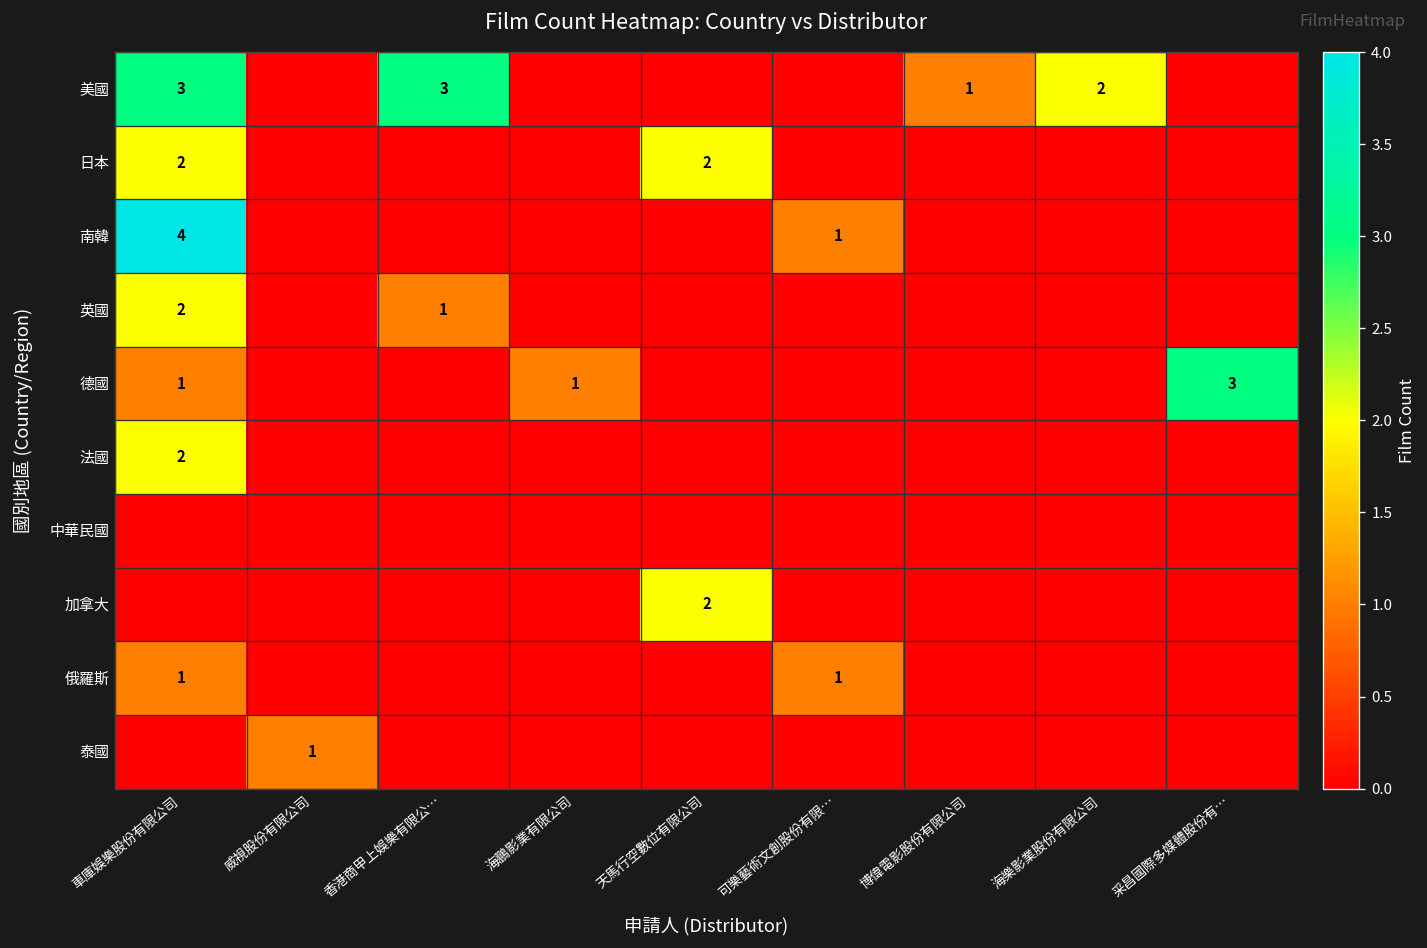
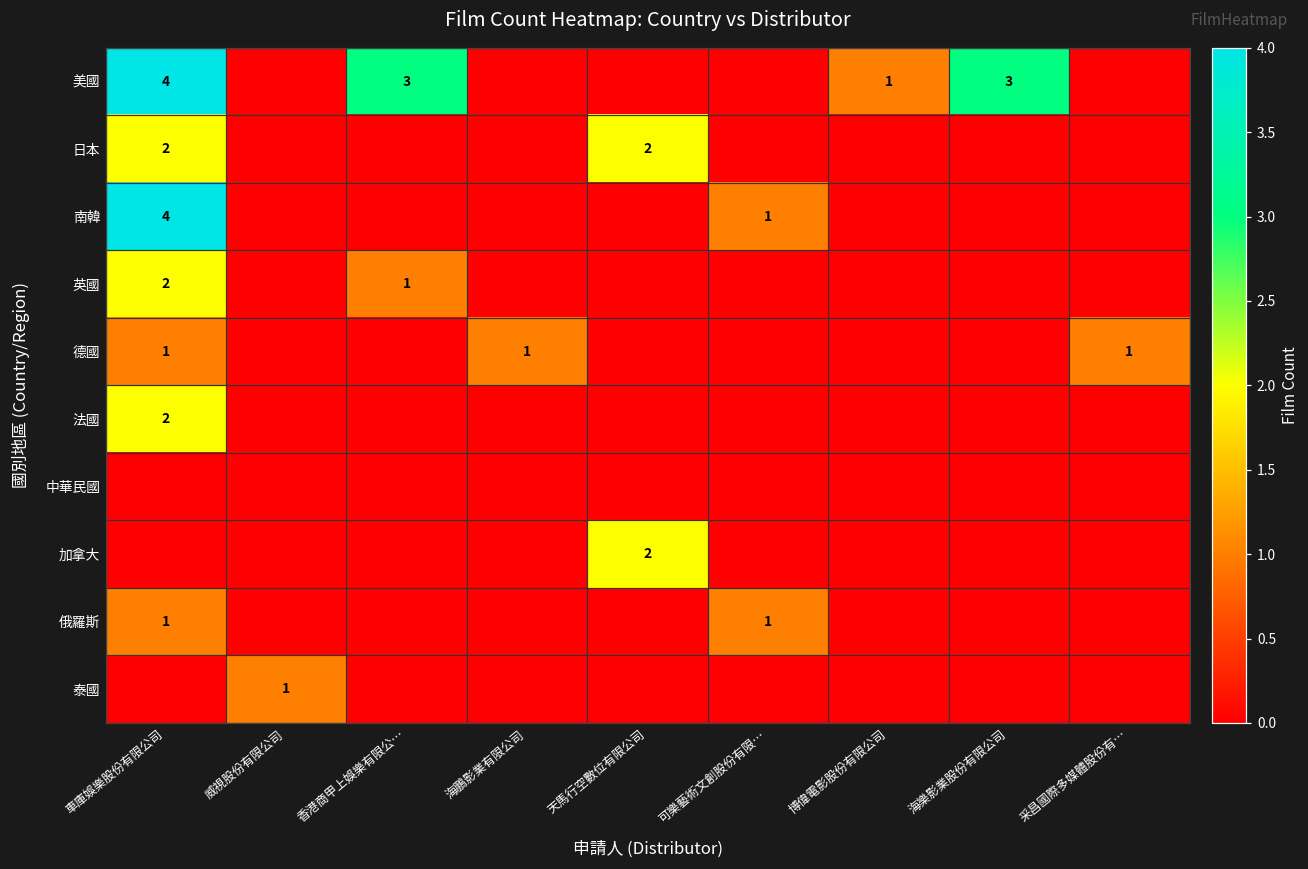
美國, 車庫娛樂股份有限公司: 3 -> 4
美國, 海樂影業股份有限公司: 2 -> 3
德國, 采昌國際多媒體股份有…: 3 -> 1
